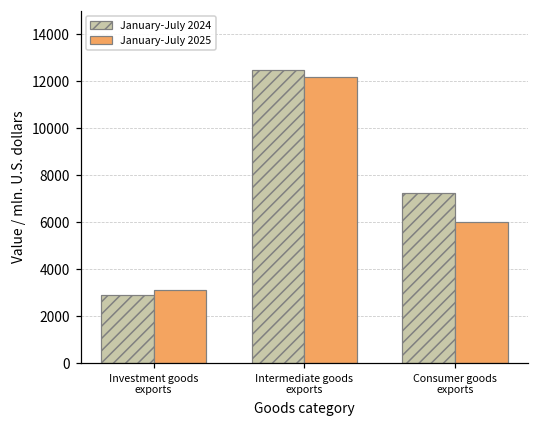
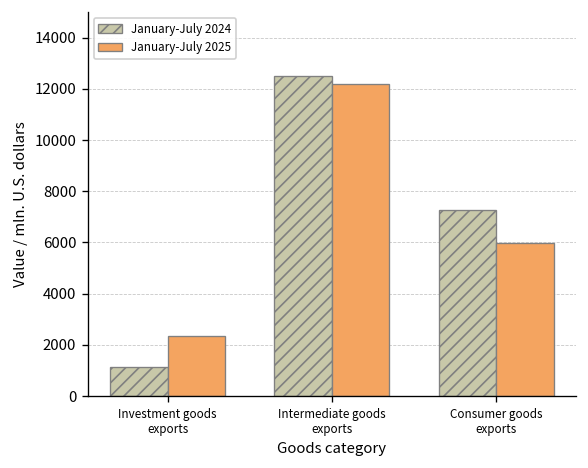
January-July 2024, Investment goods exports: 2900 -> 1100
January-July 2025, Investment goods exports: 3100 -> 2300
